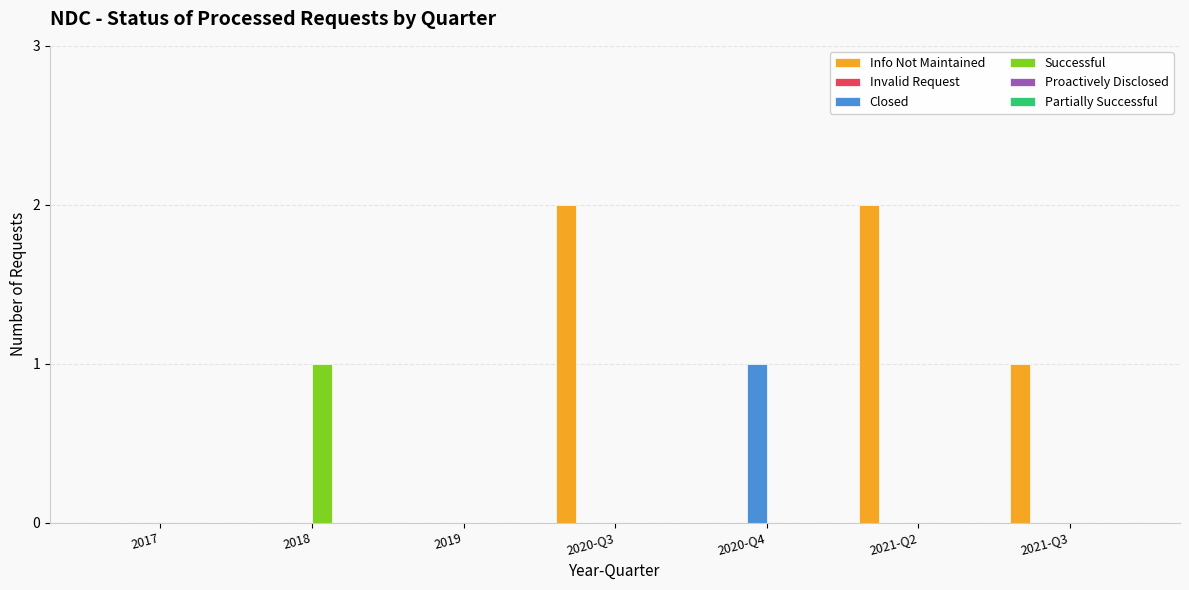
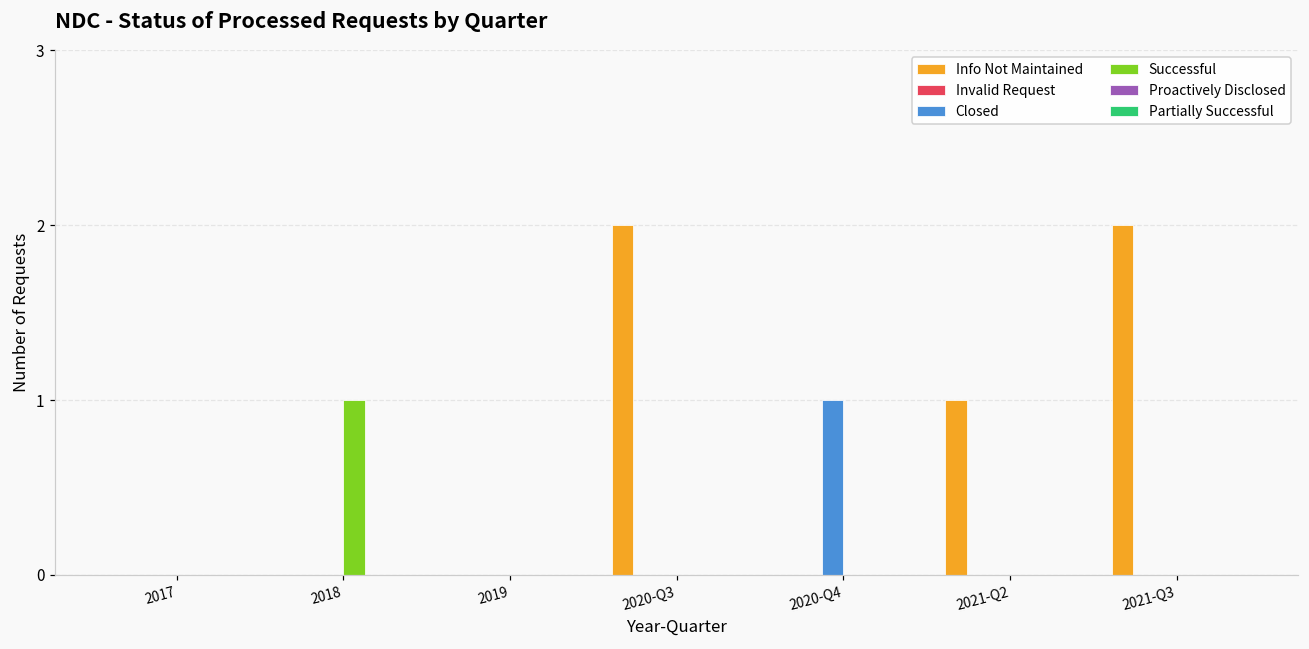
Info Not Maintained, 2021-Q2: 2 -> 1
Info Not Maintained, 2021-Q3: 1 -> 2
